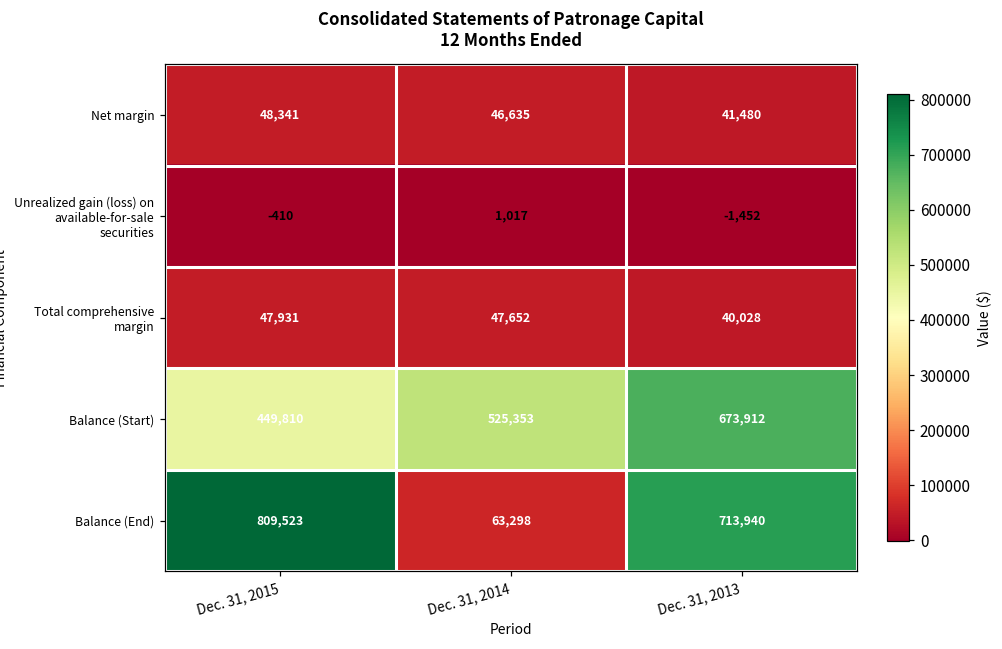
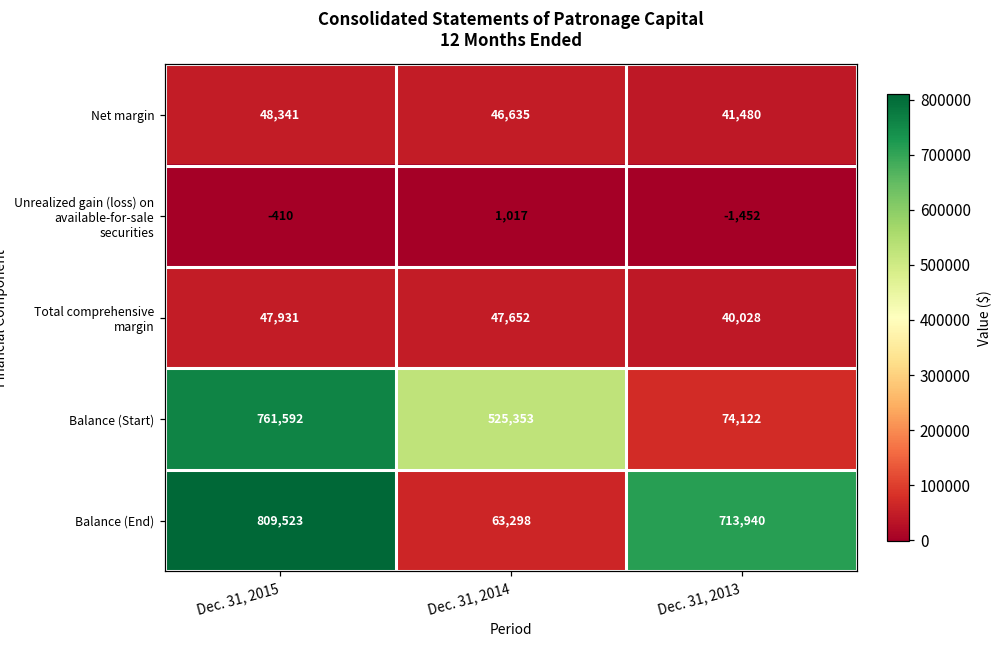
Balance (Start), Dec. 31, 2015: 449,810 -> 761,592
Balance (Start), Dec. 31, 2013: 673,912 -> 74,122
